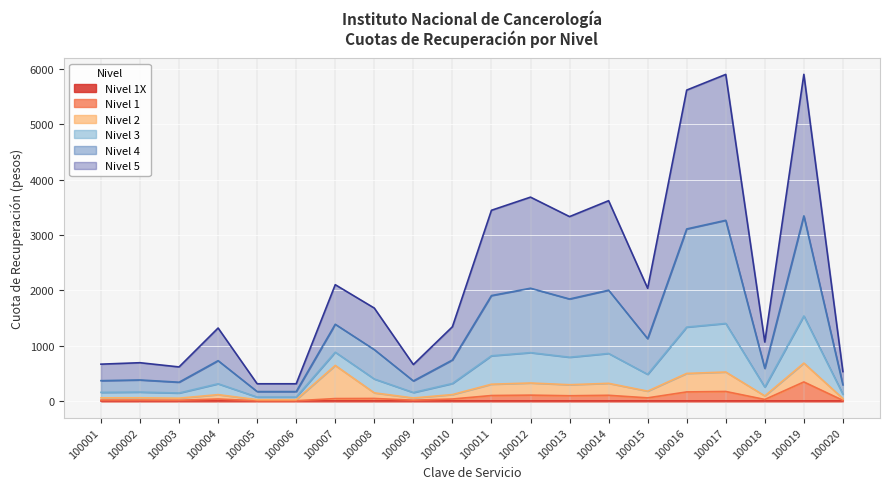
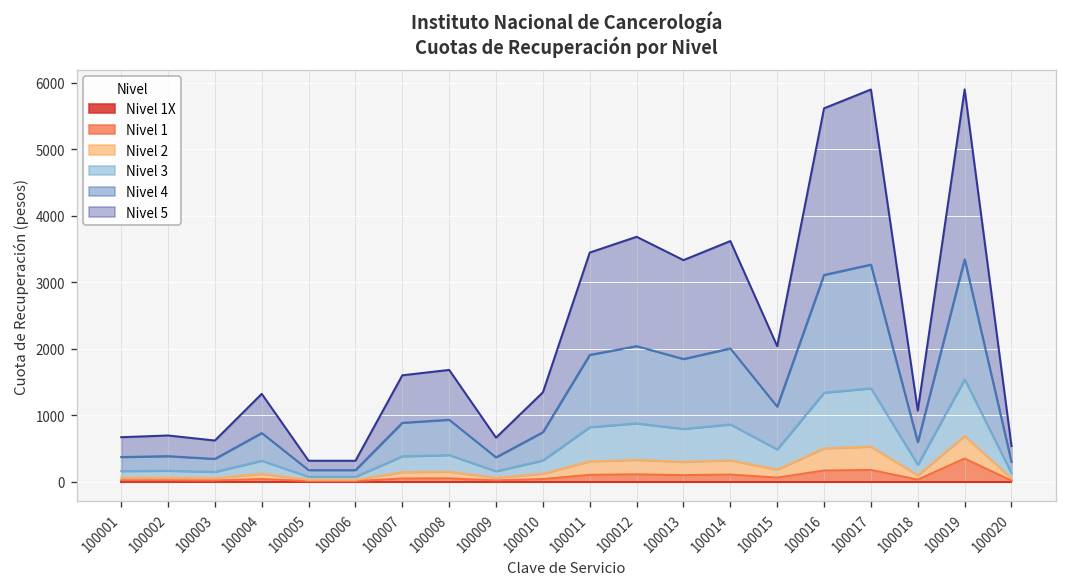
Nivel 2, 100007: 600 -> 100
